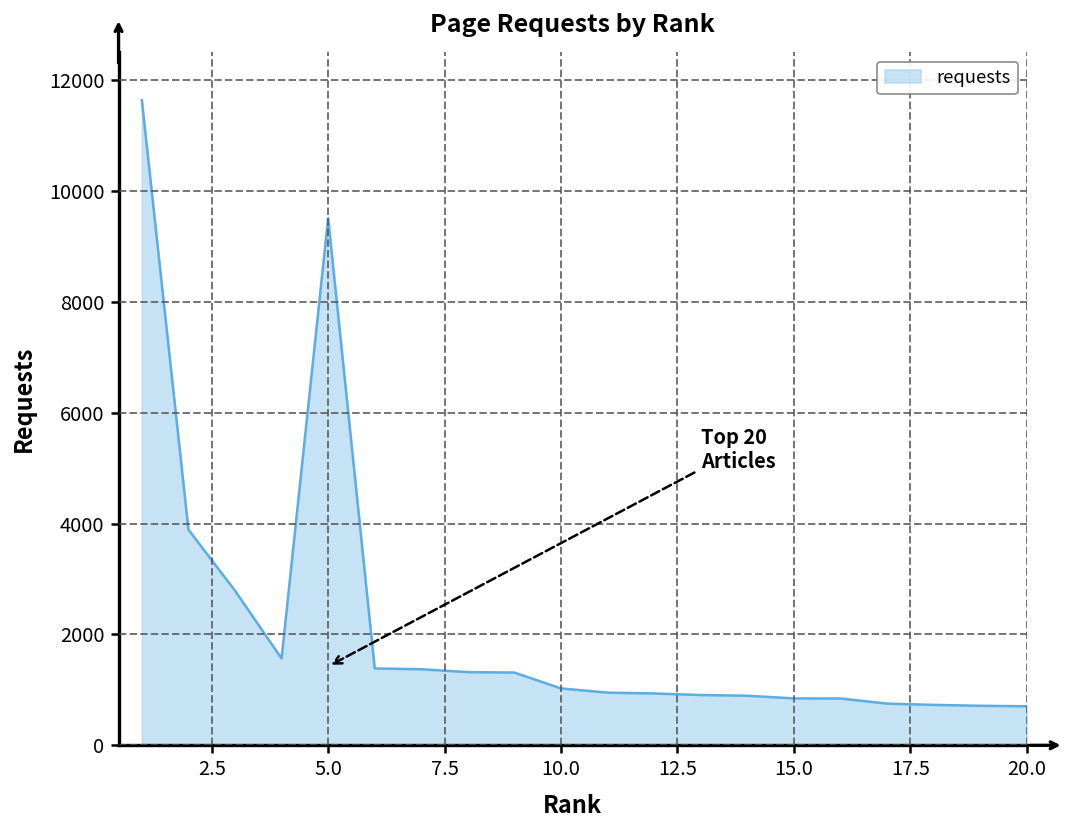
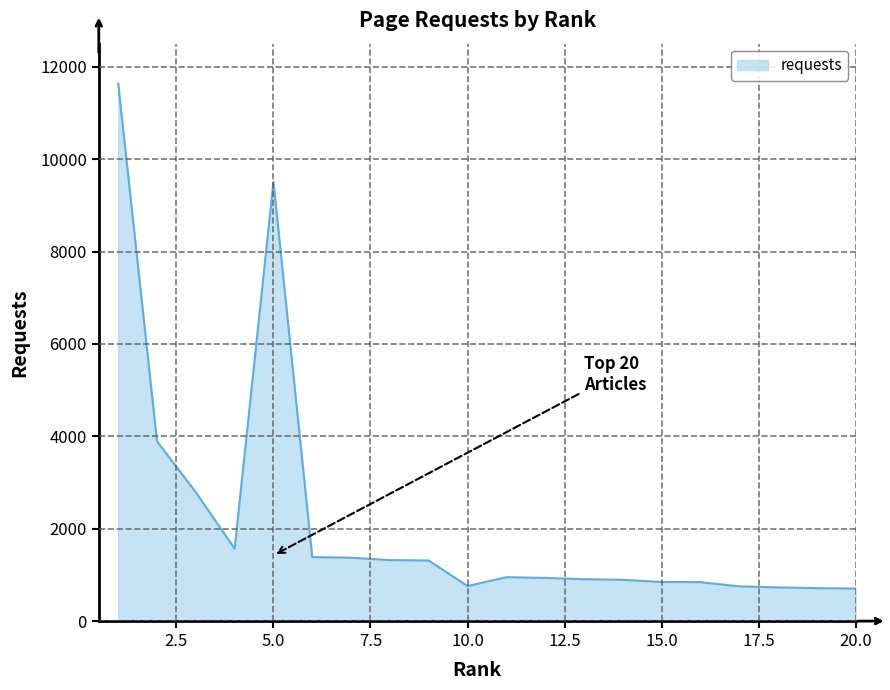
10.0: 1000 -> 800
